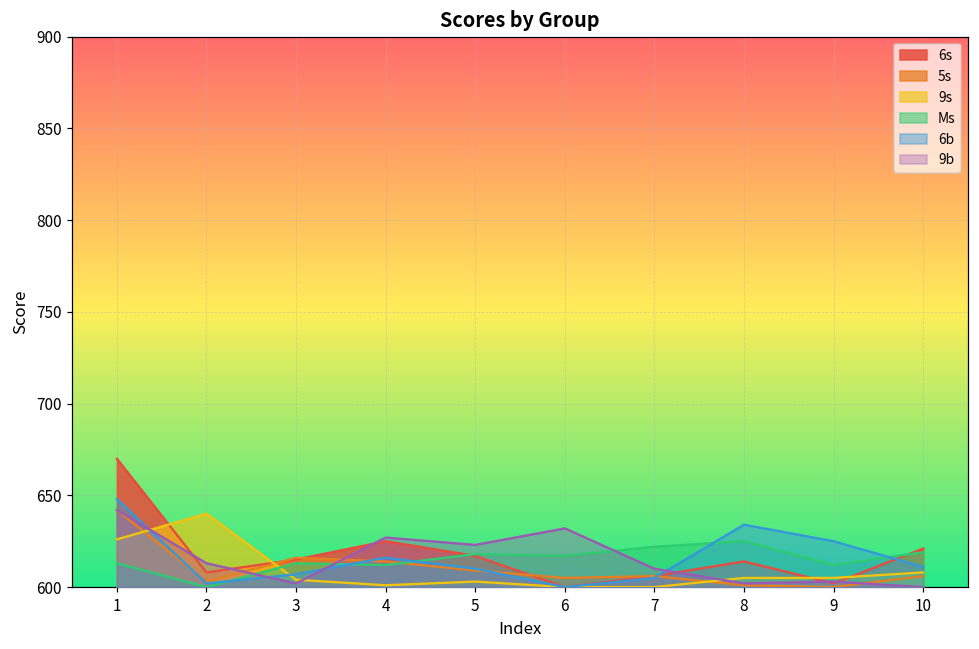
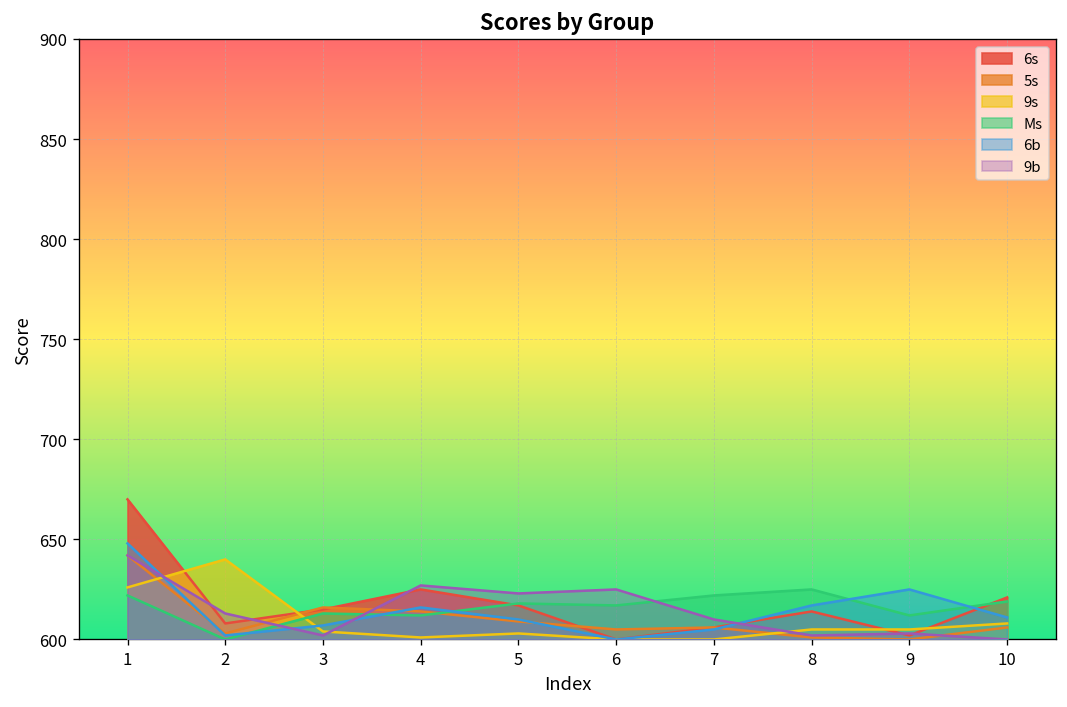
Ms, 1: 613 -> 622
9b, 6: 632 -> 625
6b, 8: 634 -> 617
